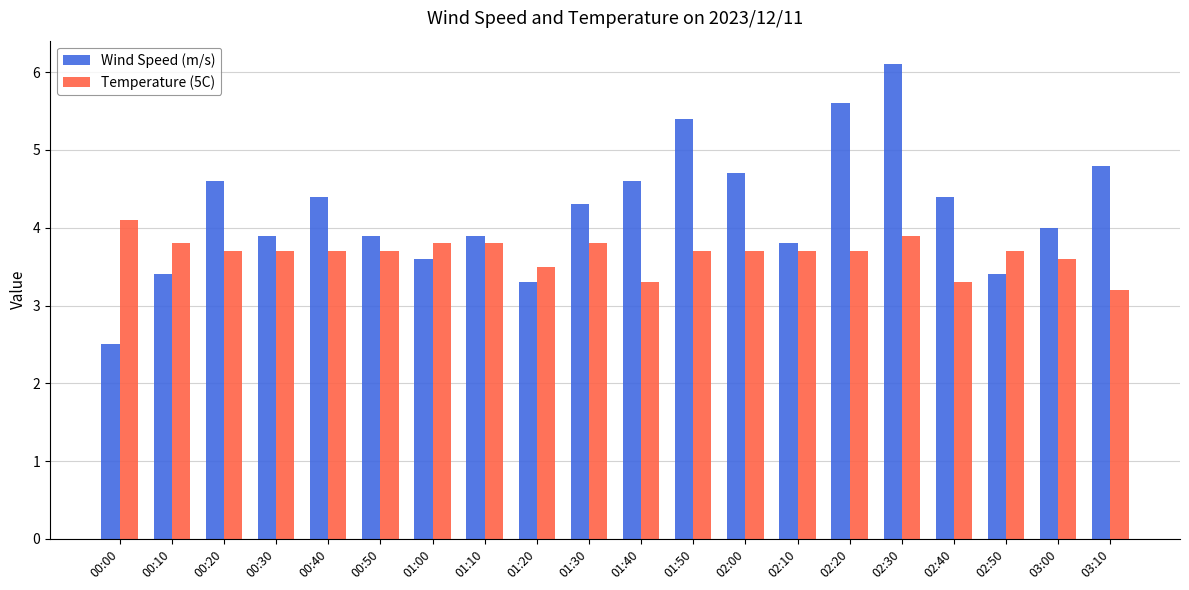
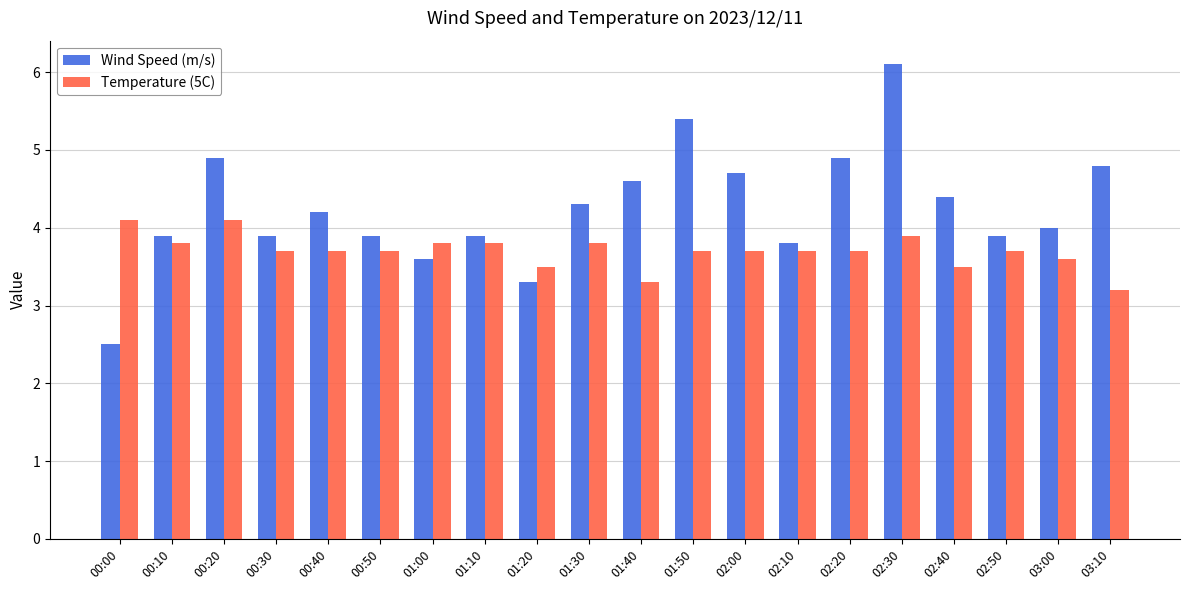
Wind Speed (m/s), 00:10: 3.4 -> 3.9
Wind Speed (m/s), 00:20: 4.6 -> 4.9
Temperature (5C), 00:20: 3.7 -> 4.1
Wind Speed (m/s), 00:40: 4.4 -> 4.2
Wind Speed (m/s), 02:20: 5.6 -> 4.9
Temperature (5C), 02:40: 3.3 -> 3.5
Wind Speed (m/s), 02:50: 3.4 -> 3.9
